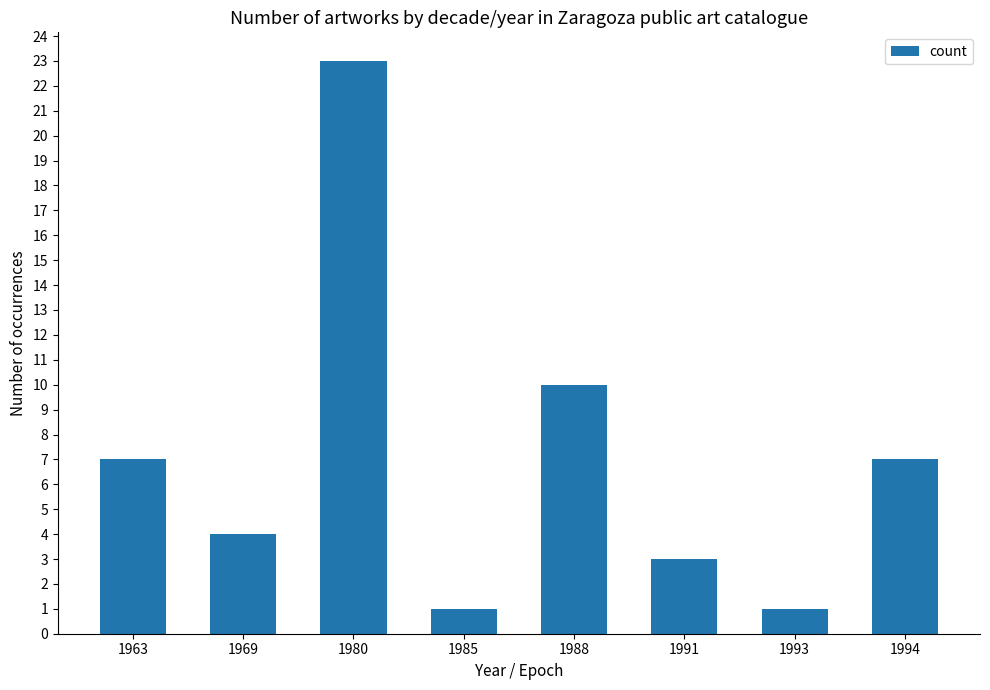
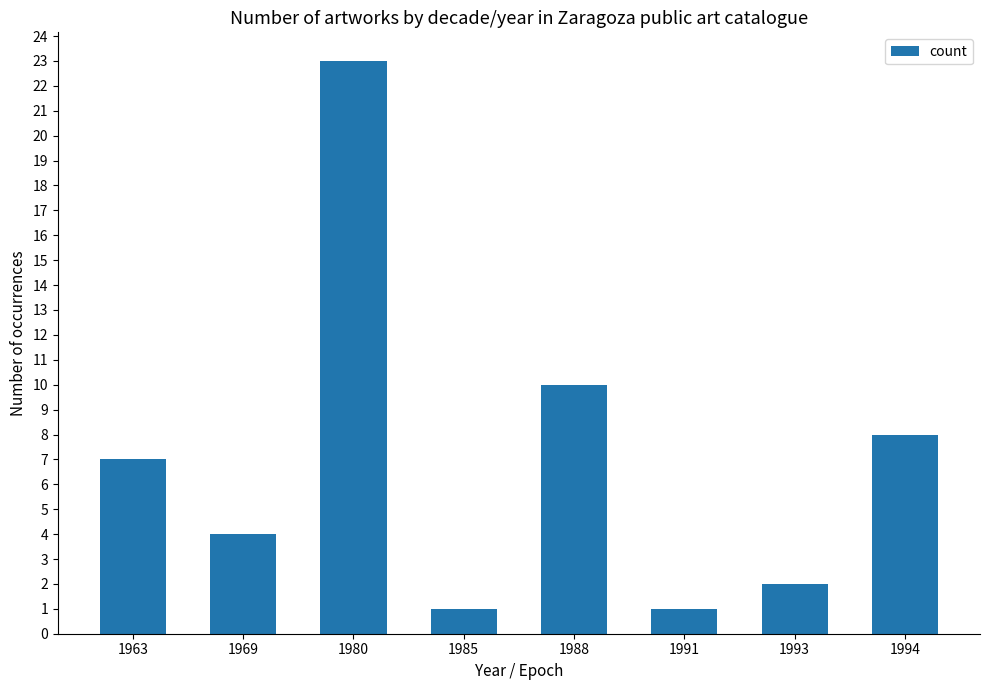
1991: 3 -> 1
1993: 1 -> 2
1994: 7 -> 8
